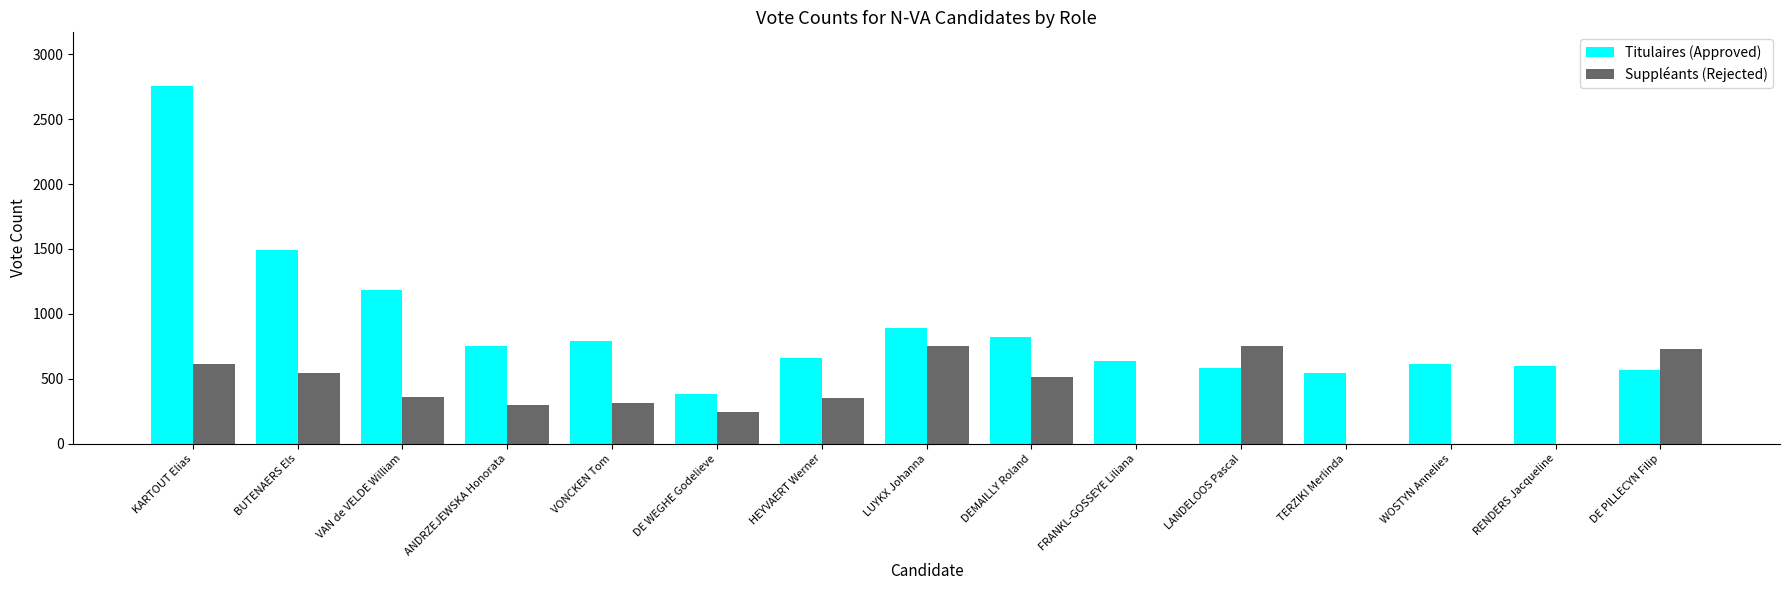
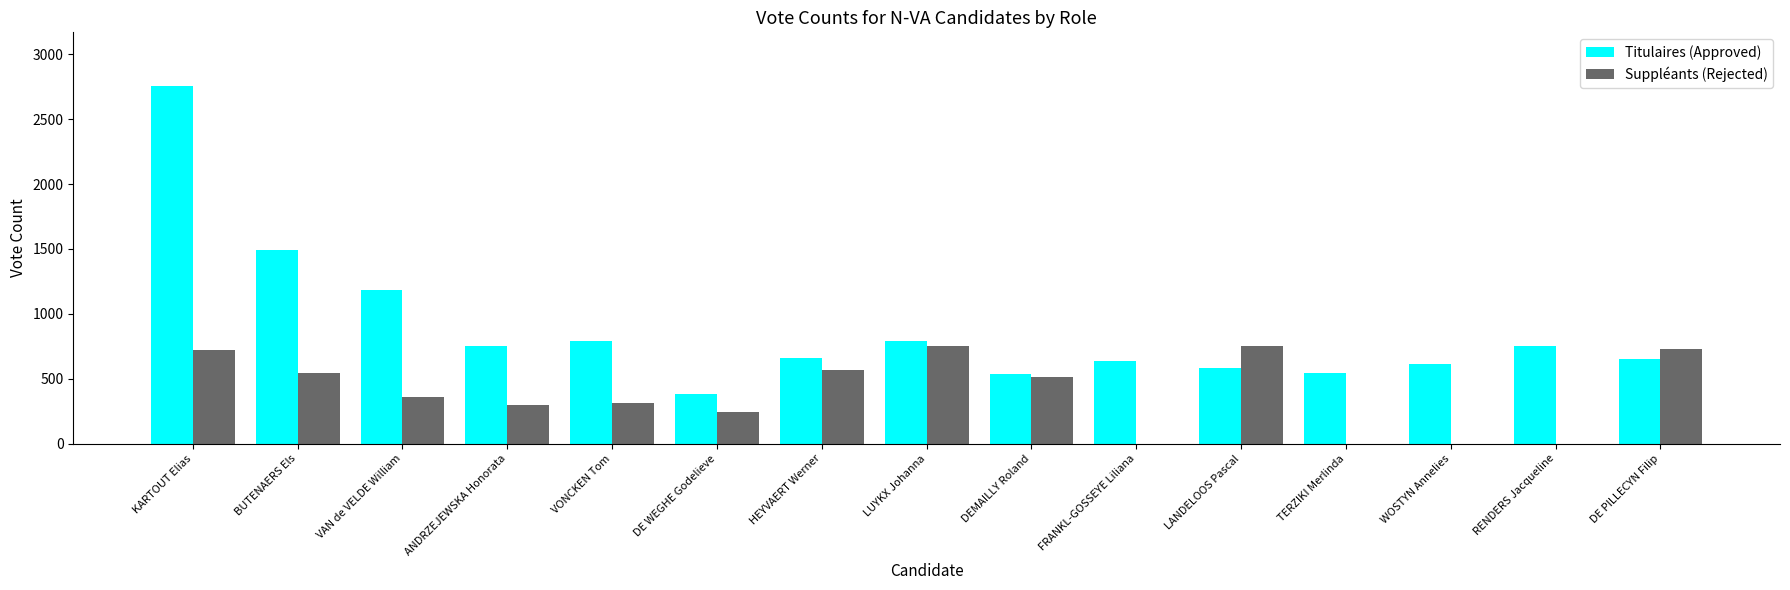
Suppléants (Rejected), KARTOUT Elias: 610 -> 720
Suppléants (Rejected), HEYVAERT Werner: 350 -> 570
Titulaires (Approved), LUYKX Johanna: 890 -> 790
Titulaires (Approved), DEMAILLY Roland: 830 -> 540
Titulaires (Approved), RENDERS Jacqueline: 600 -> 750
Titulaires (Approved), DE PILLECYN Filip: 560 -> 650
